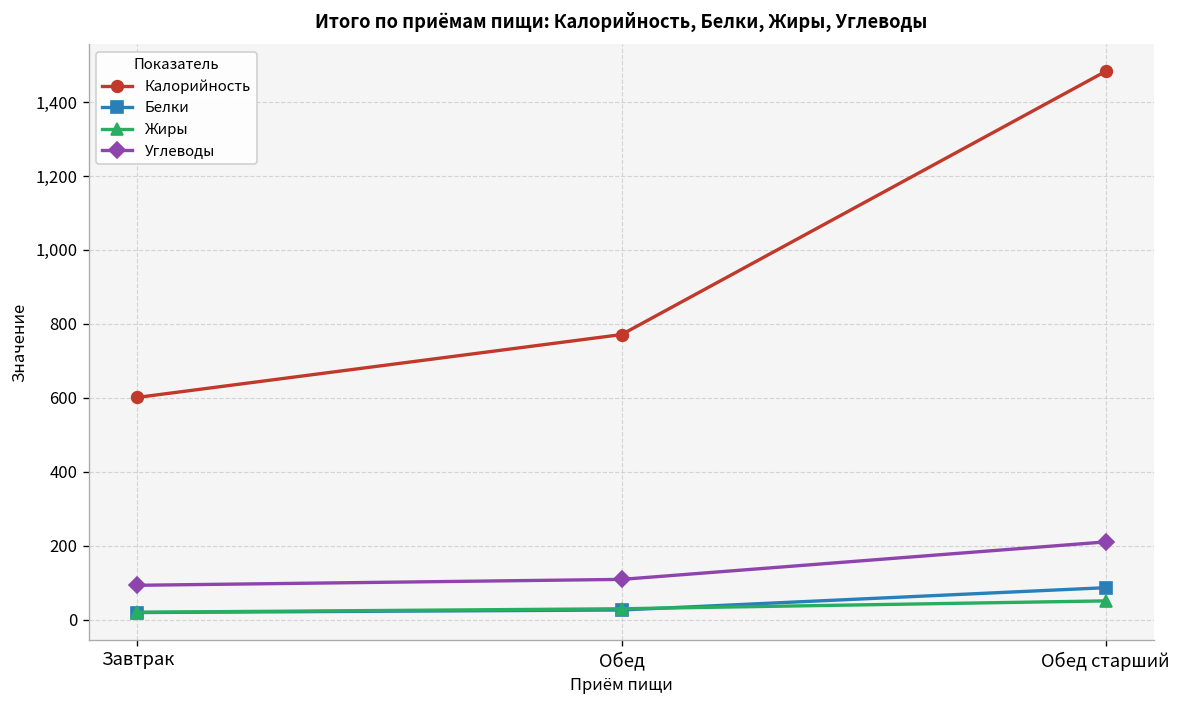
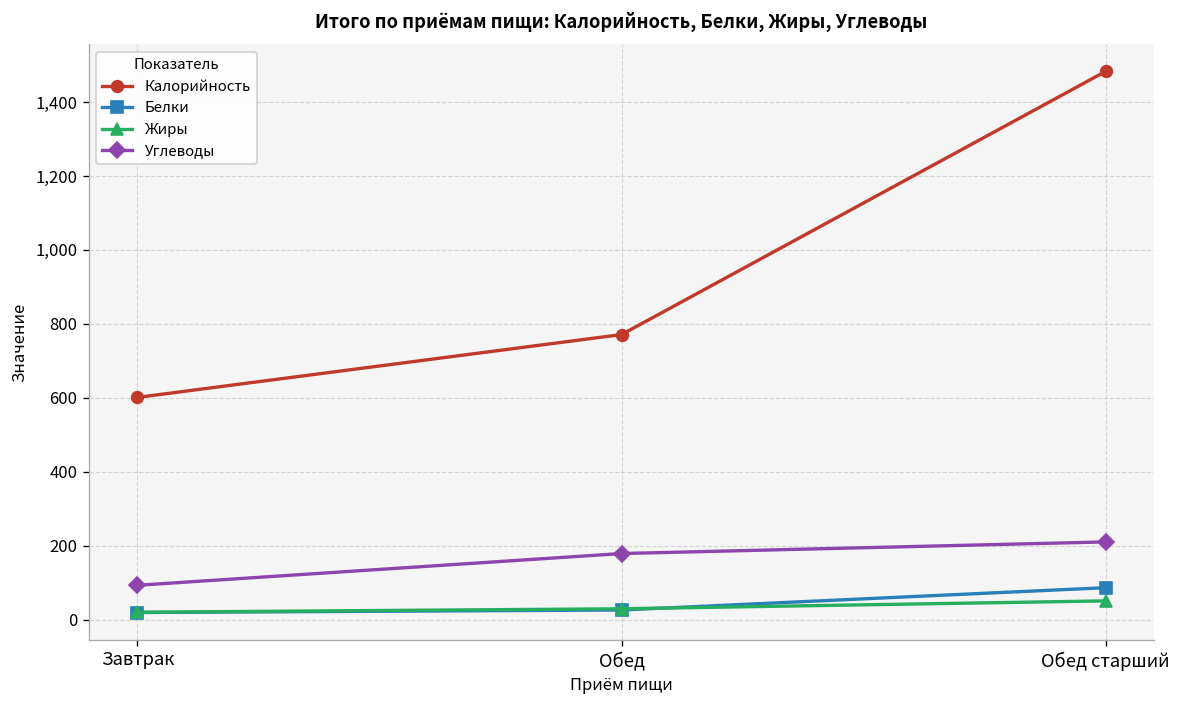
Углеводы, Обед: 110 -> 180
